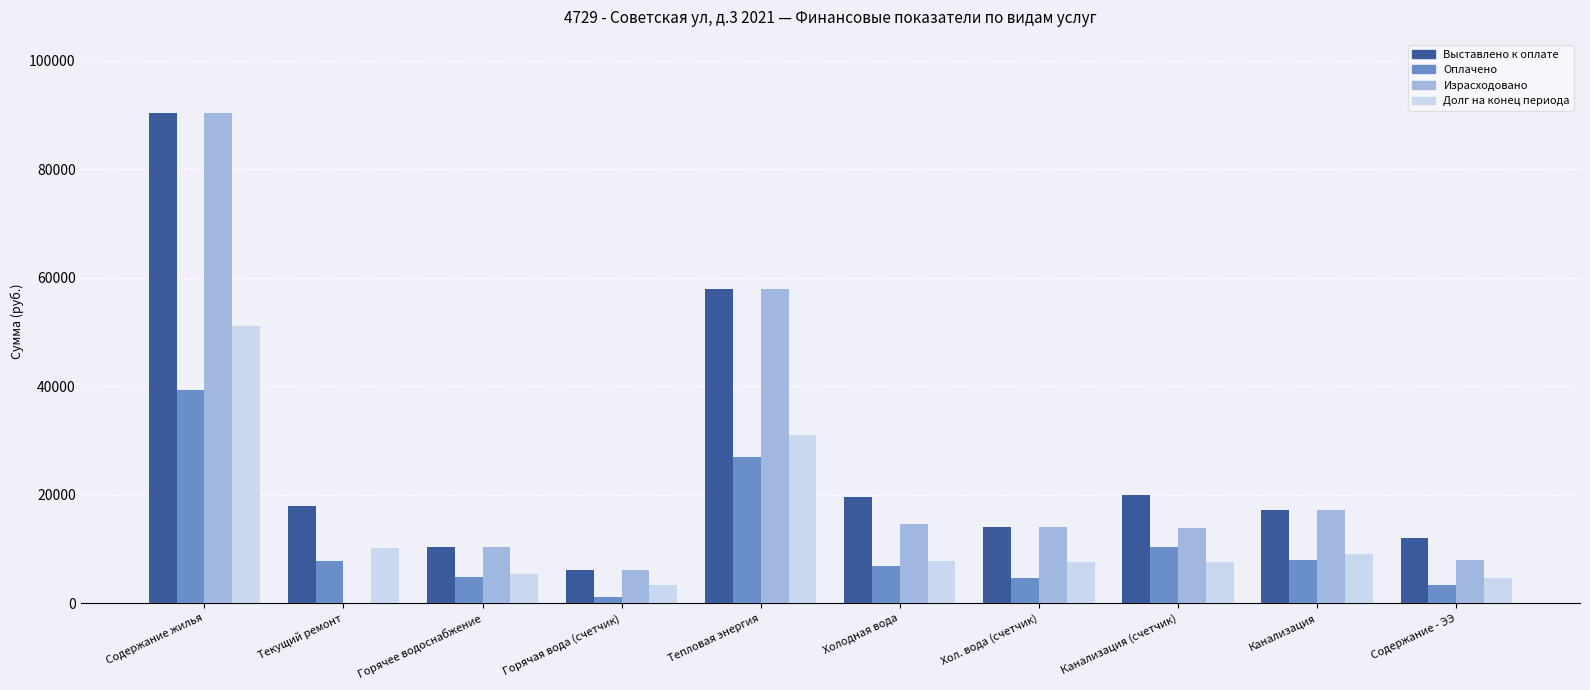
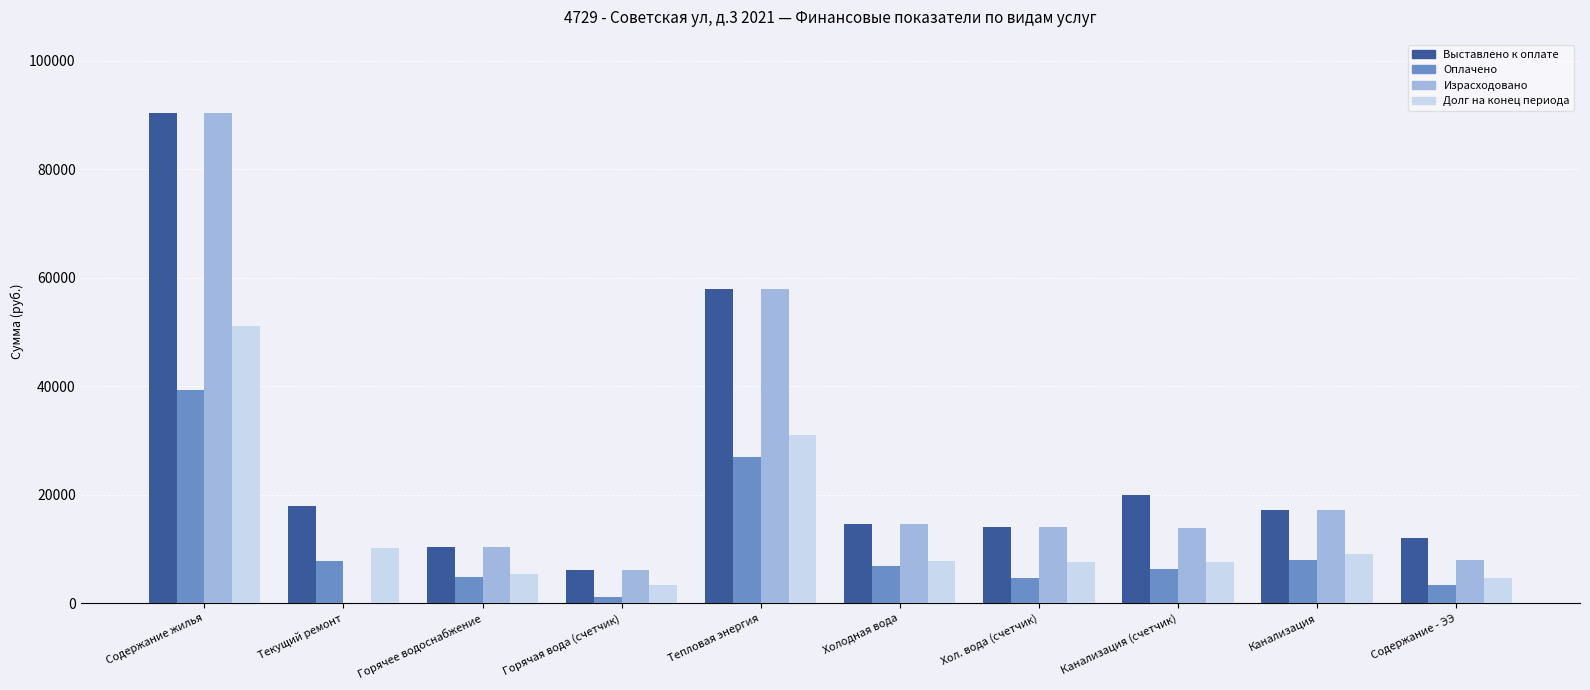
Выставлено к оплате, Холодная вода: 20000 -> 15000
Оплачено, Канализация (счетчик): 10000 -> 6000
